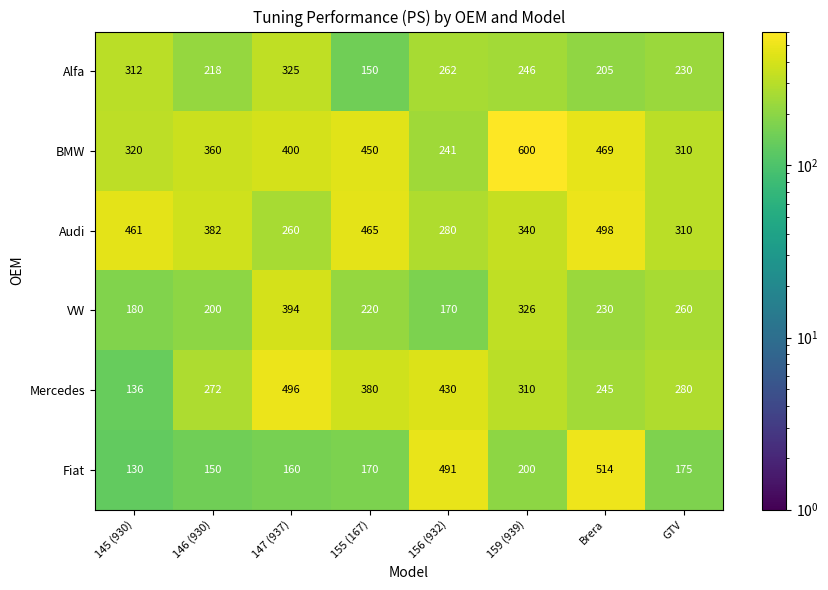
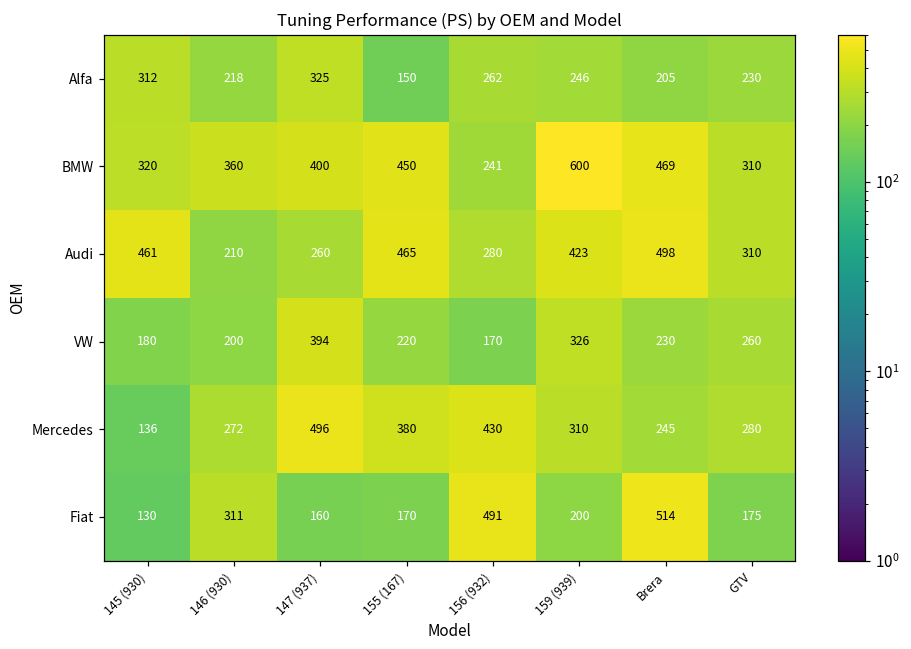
Audi, 146 (930): 382 -> 210
Audi, 159 (939): 340 -> 423
Fiat, 146 (930): 150 -> 311
